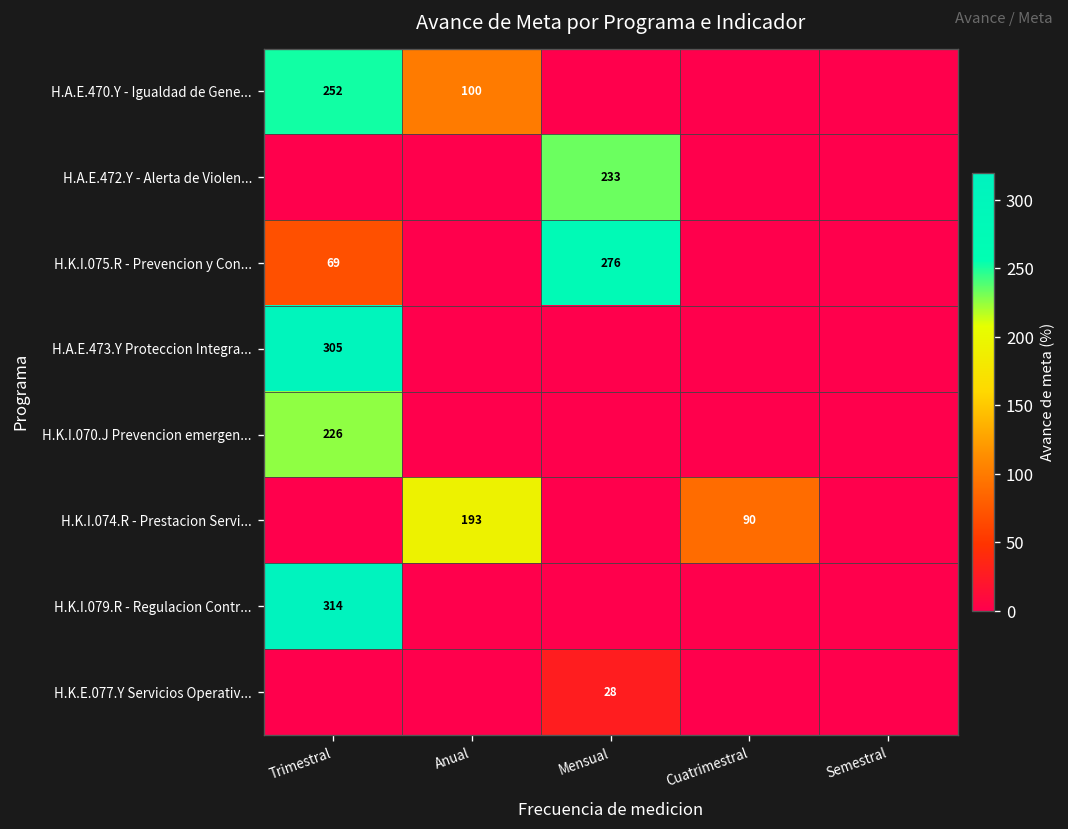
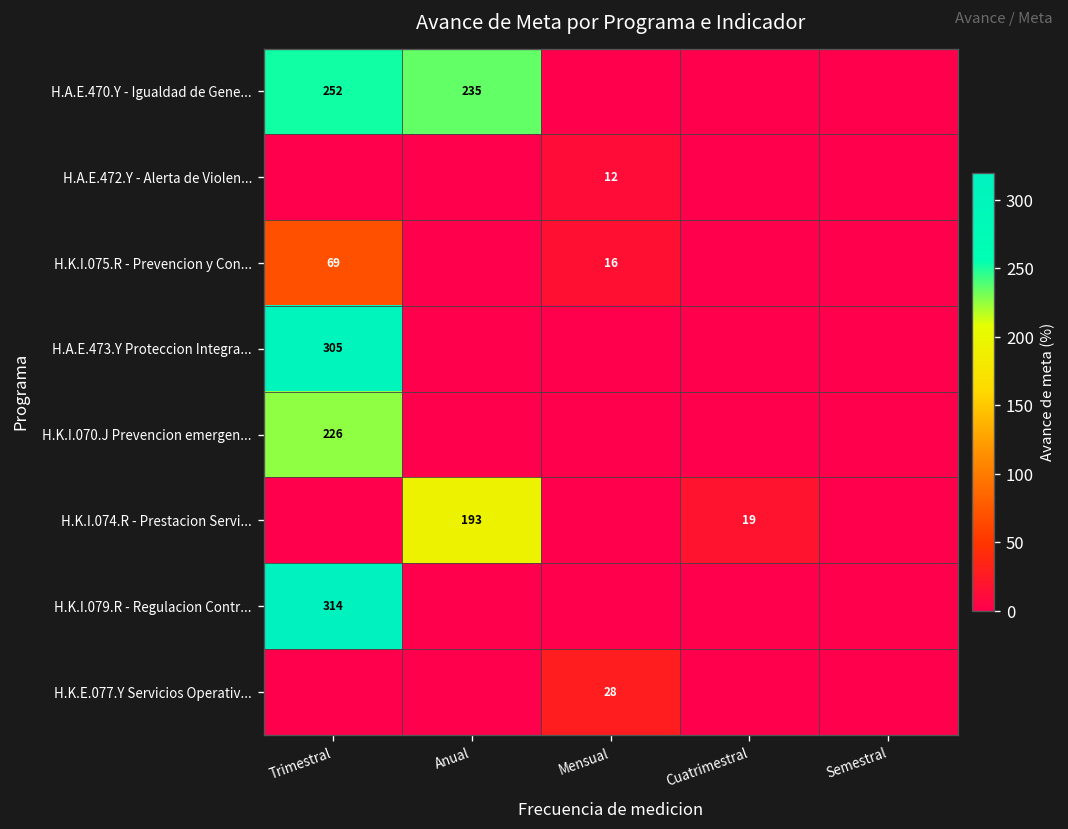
H.A.E.470.Y - Igualdad de Gene..., Anual: 100 -> 235
H.A.E.472.Y - Alerta de Violen..., Mensual: 233 -> 12
H.K.I.075.R - Prevencion y Con..., Mensual: 276 -> 16
H.K.I.074.R - Prestacion Servi..., Cuatrimestral: 90 -> 19
